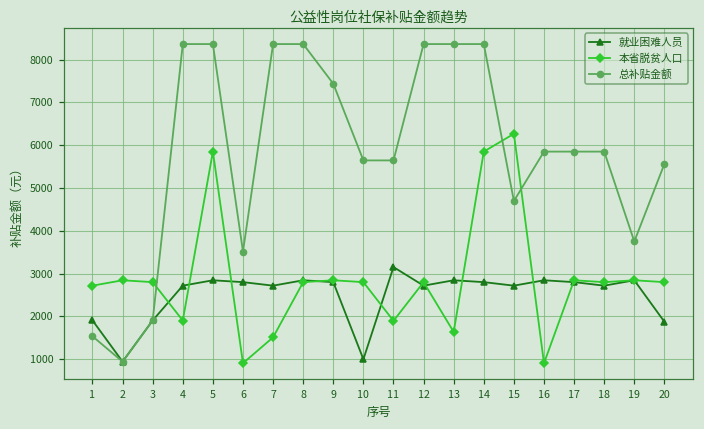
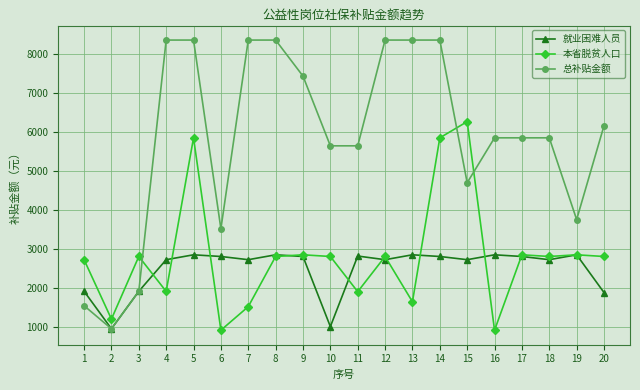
本省脱贫人口, 2: 2800 -> 1200
就业困难人员, 11: 3200 -> 2800
总补贴金额, 20: 5600 -> 6200
